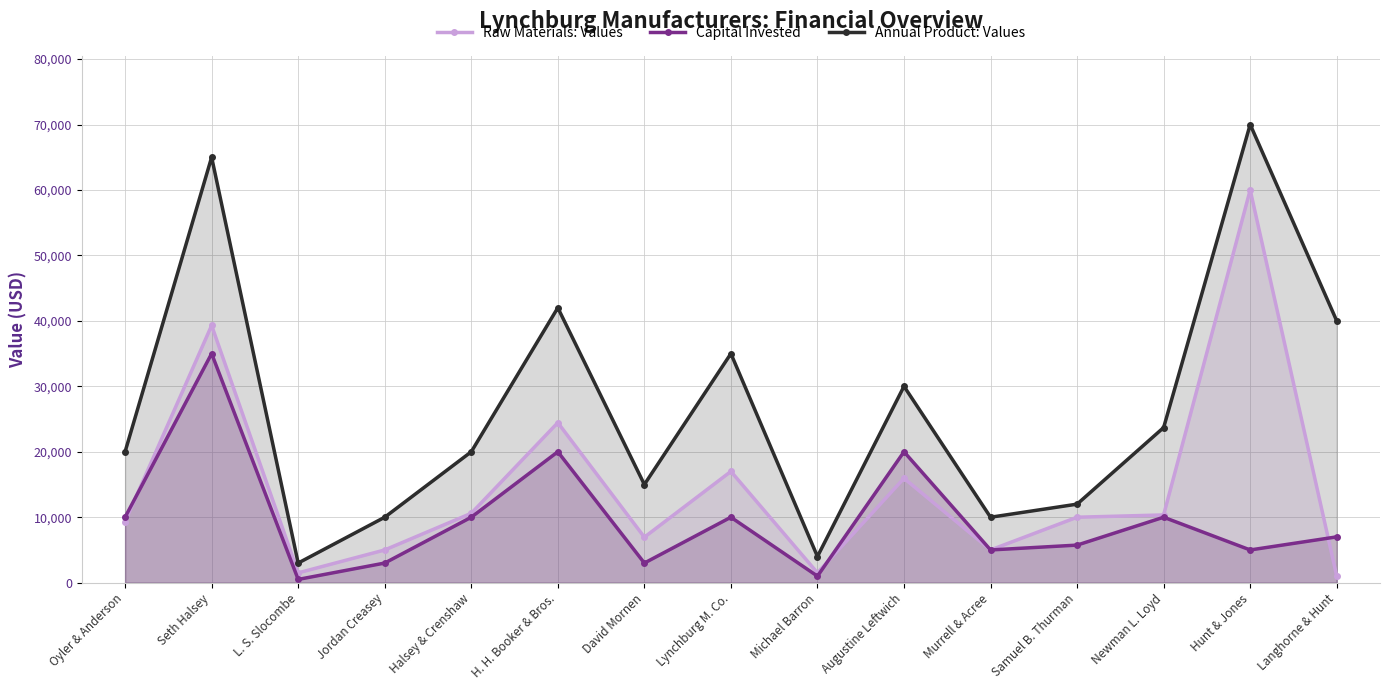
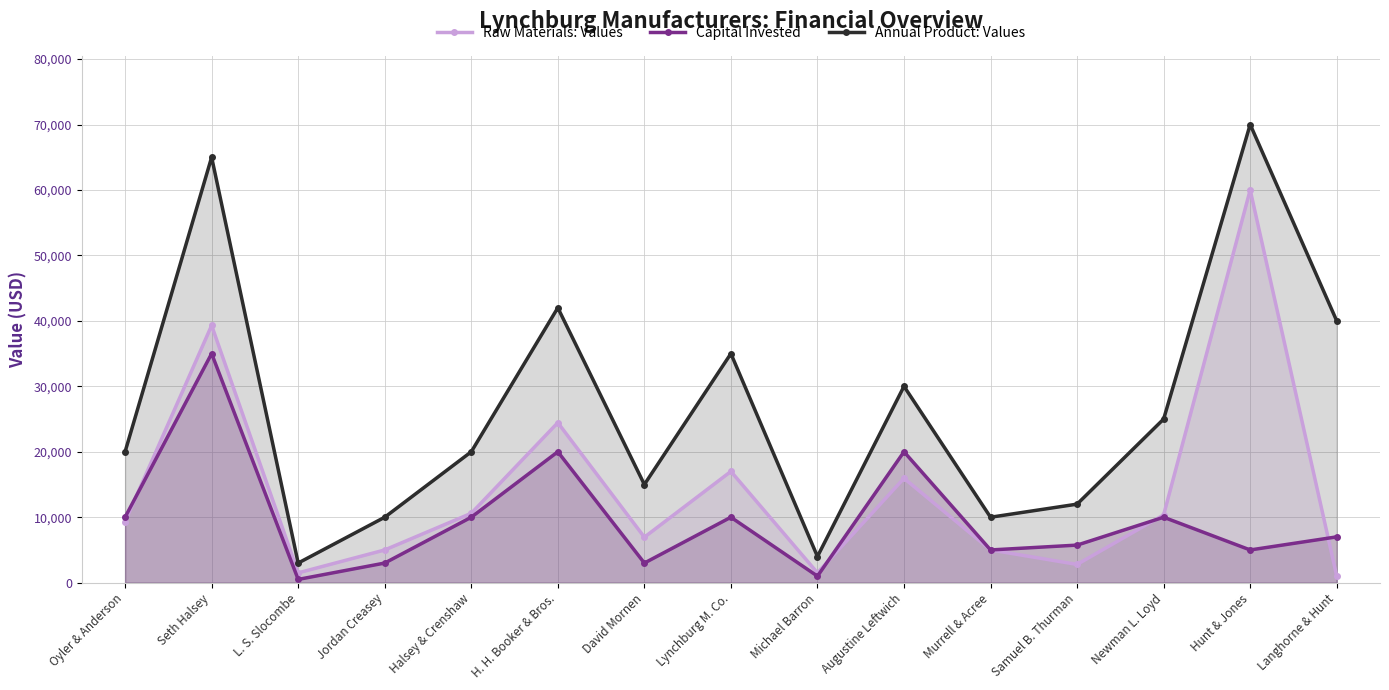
Raw Materials: Values, Samuel B. Thurman: 10,000 -> 3,000
Annual Product: Values, Newman L. Loyd: 24,000 -> 25,000
